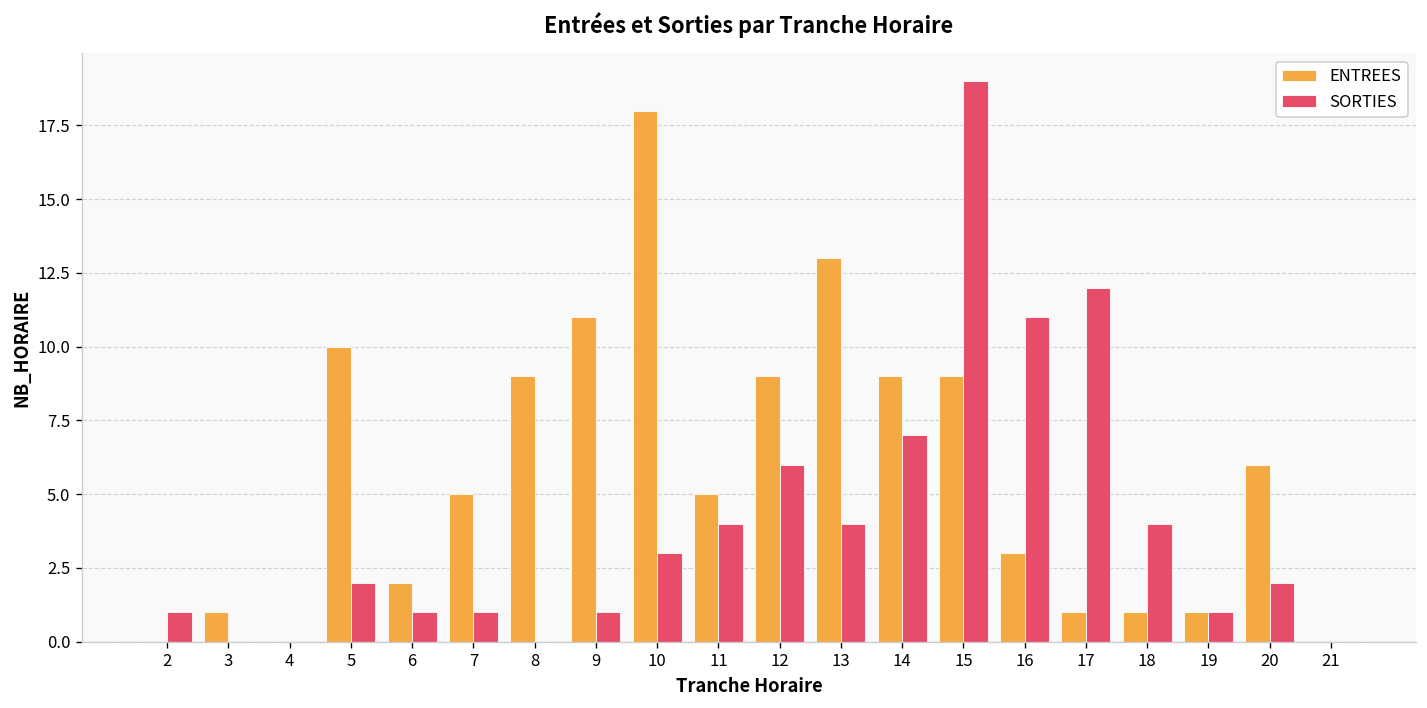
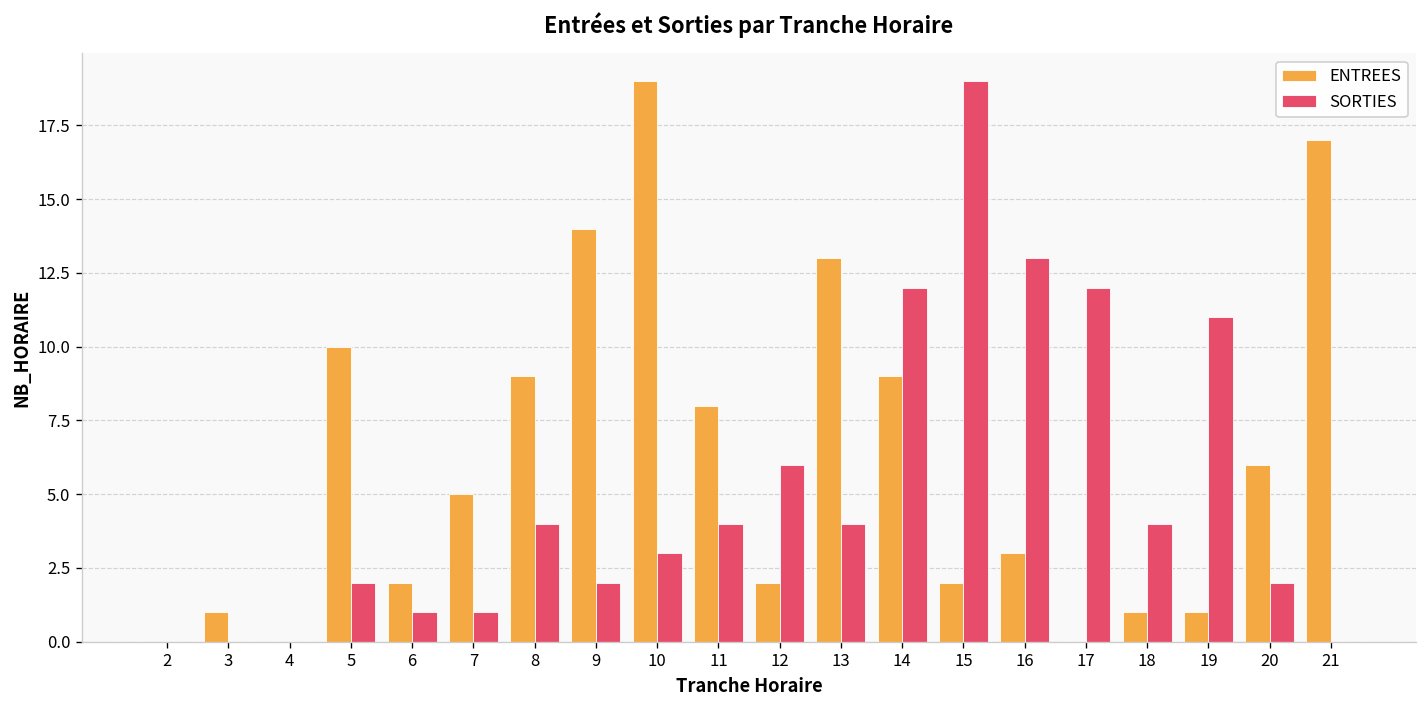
SORTIES, 2: 1 -> 0
SORTIES, 8: 0 -> 4
ENTREES, 9: 11 -> 14
SORTIES, 9: 1 -> 2
ENTREES, 10: 18 -> 19
ENTREES, 11: 5 -> 8
ENTREES, 12: 9 -> 2
SORTIES, 14: 7 -> 12
ENTREES, 15: 9 -> 2
SORTIES, 16: 11 -> 13
ENTREES, 17: 1 -> 0
SORTIES, 19: 1 -> 11
ENTREES, 21: 0 -> 17
